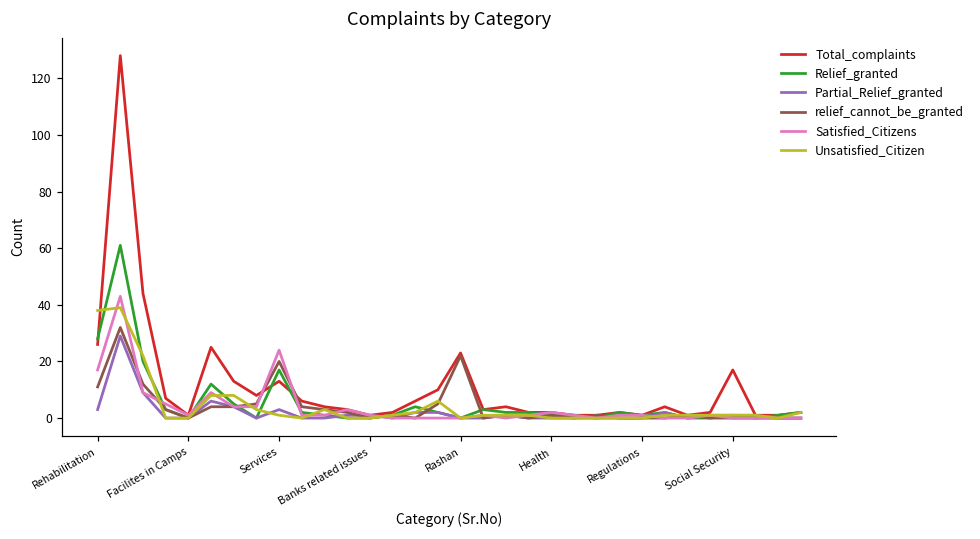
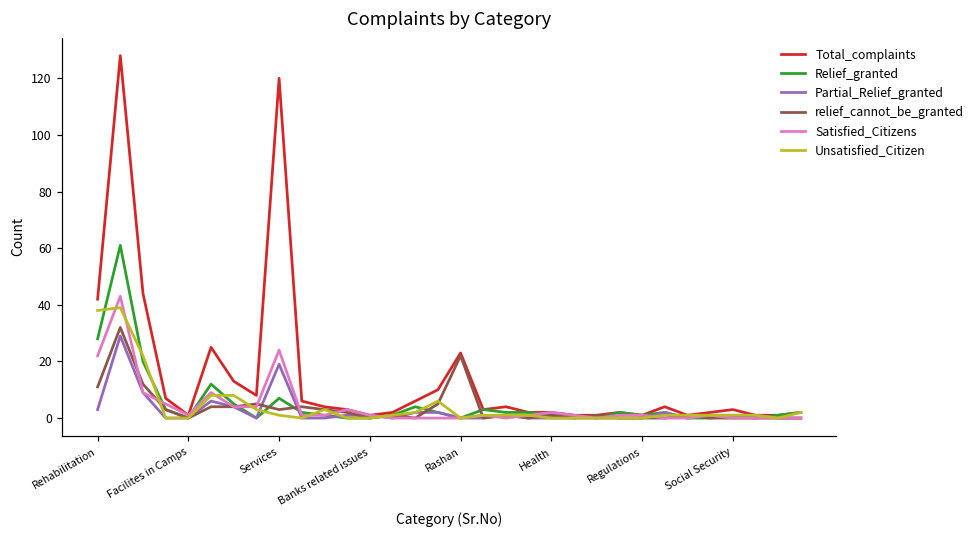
Total_complaints, Rehabilitation: 26 -> 42
Satisfied_Citizens, Rehabilitation: 17 -> 22
Total_complaints, Services: 13 -> 120
Relief_granted, Services: 17 -> 7
Partial_Relief_granted, Services: 3 -> 19
relief_cannot_be_granted, Services: 20 -> 3
Total_complaints, Social Security: 17 -> 3
